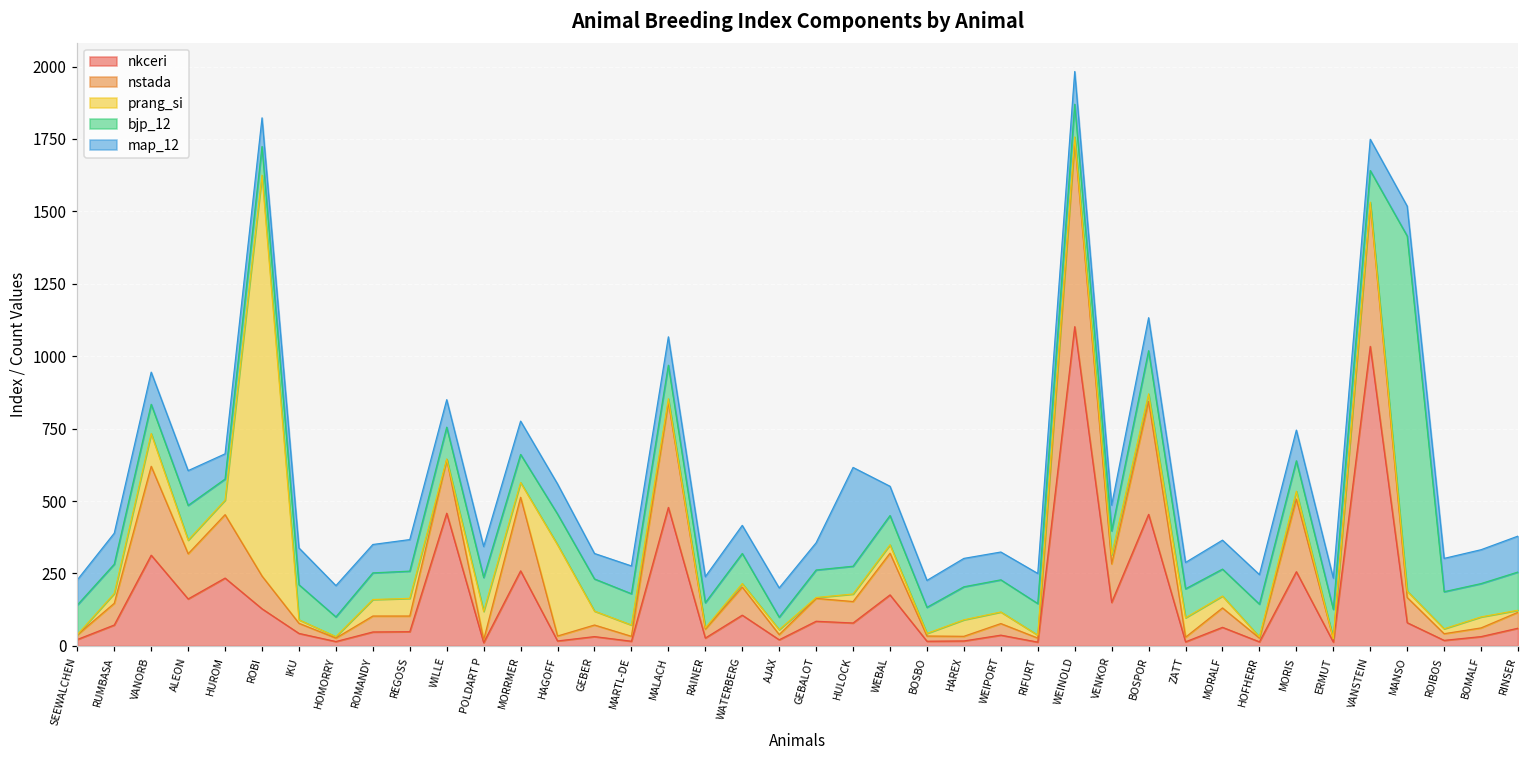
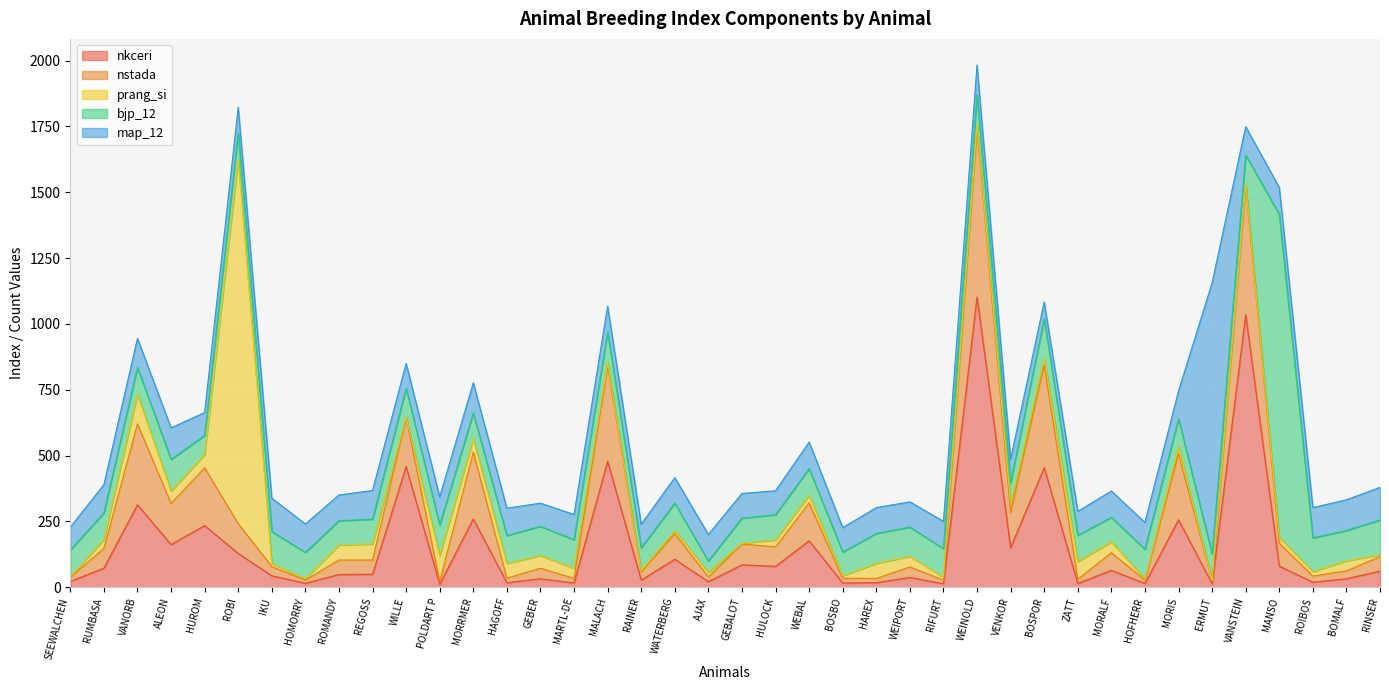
bjp_12, HOMORRY: 70 -> 100
prang_si, HAGOFF: 320 -> 60
map_12, HULOCK: 340 -> 90
map_12, BOSPOR: 110 -> 60
map_12, ERMUT: 110 -> 1030
